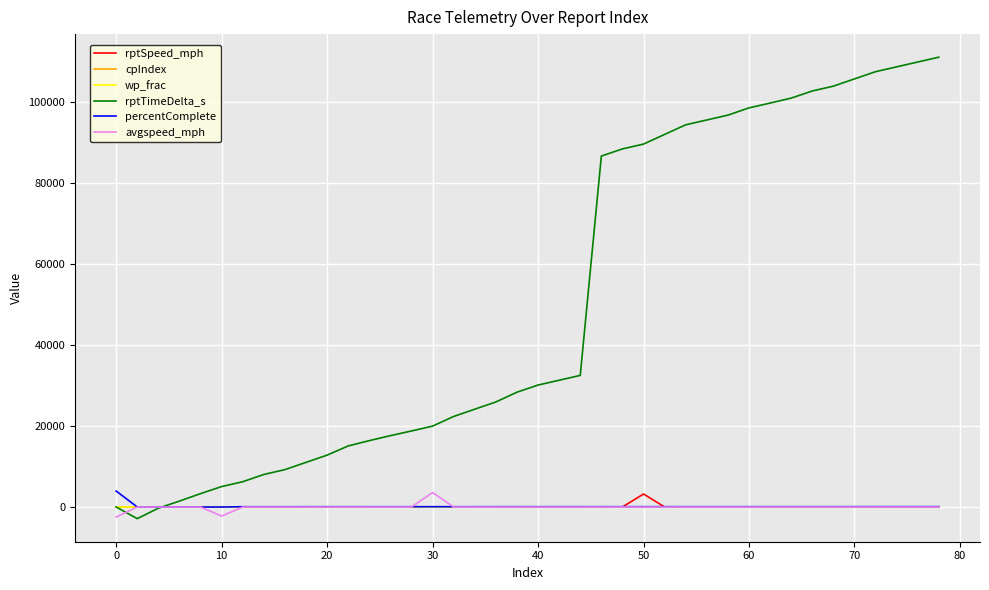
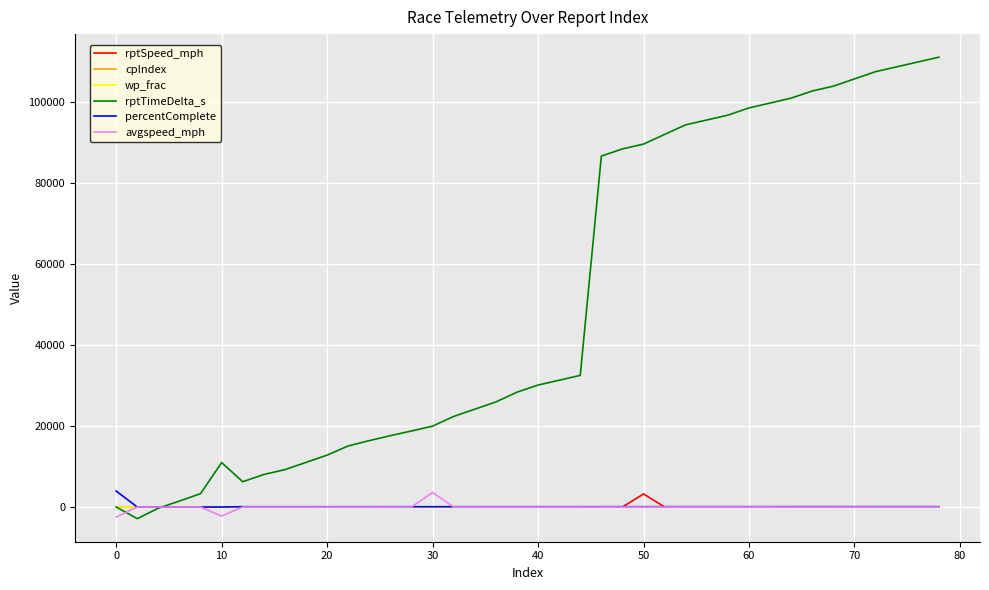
rptTimeDelta_s, 10: 5000 -> 11000
